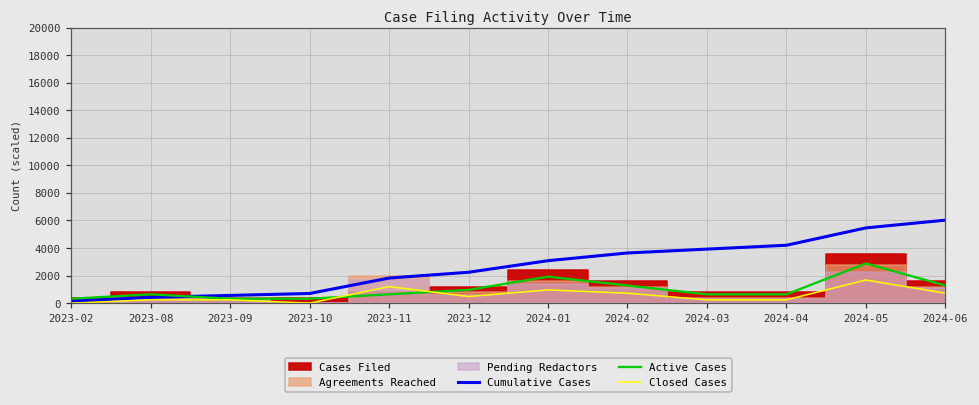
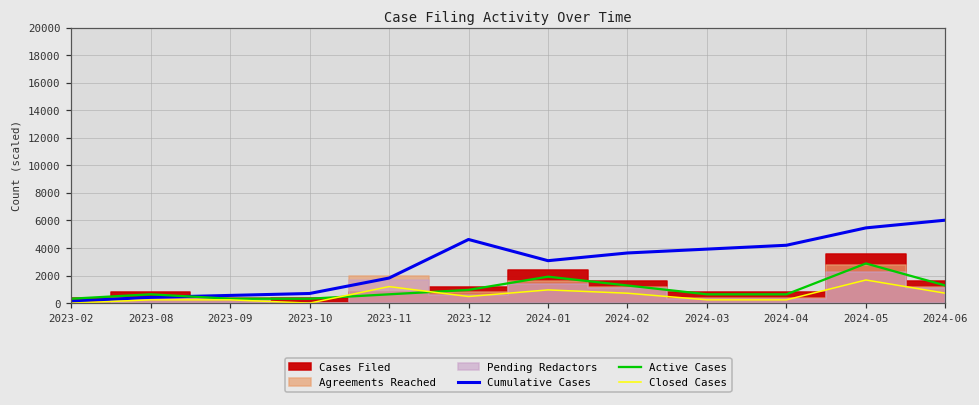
Cumulative Cases, 2023-12: 2200 -> 4600
